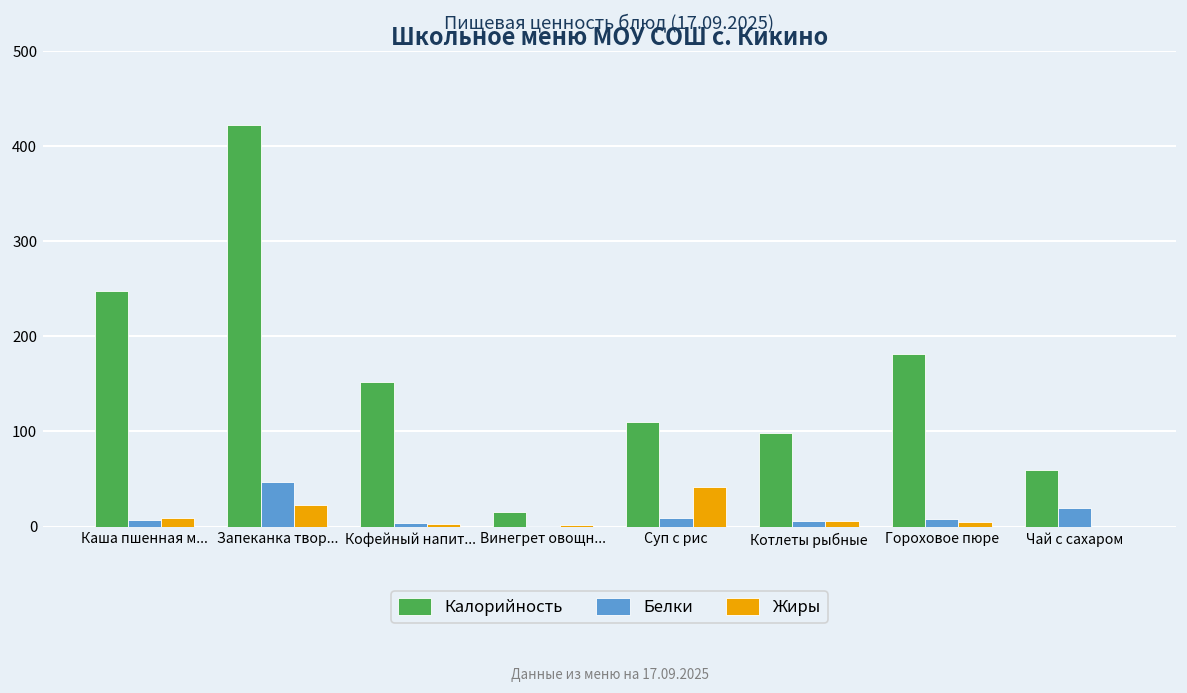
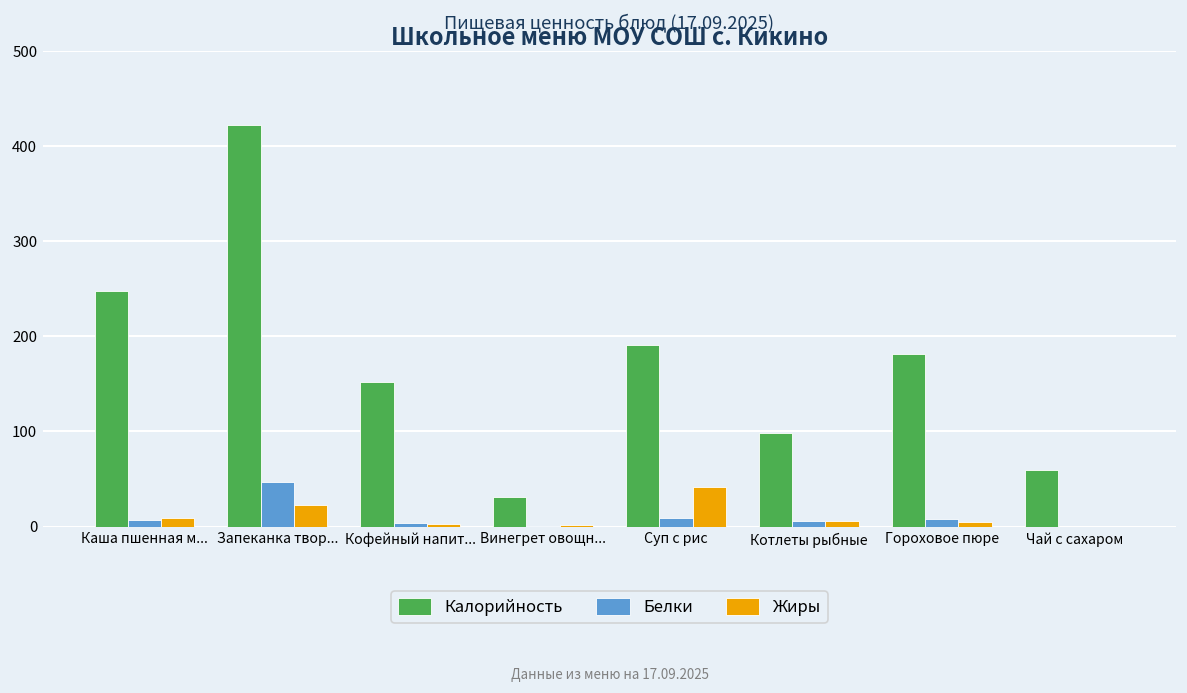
Калорийность, Винегрет овощн...: 20 -> 30
Калорийность, Суп с рис: 110 -> 190
Белки, Чай с сахаром: 20 -> 0
